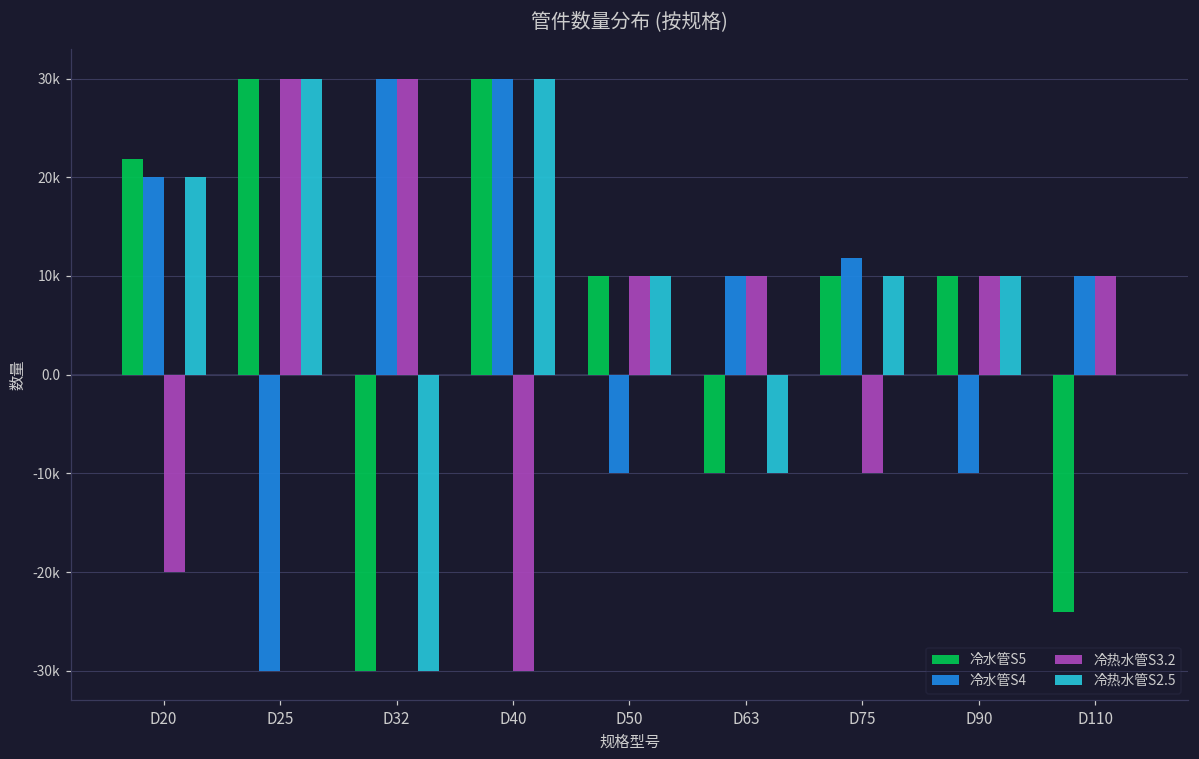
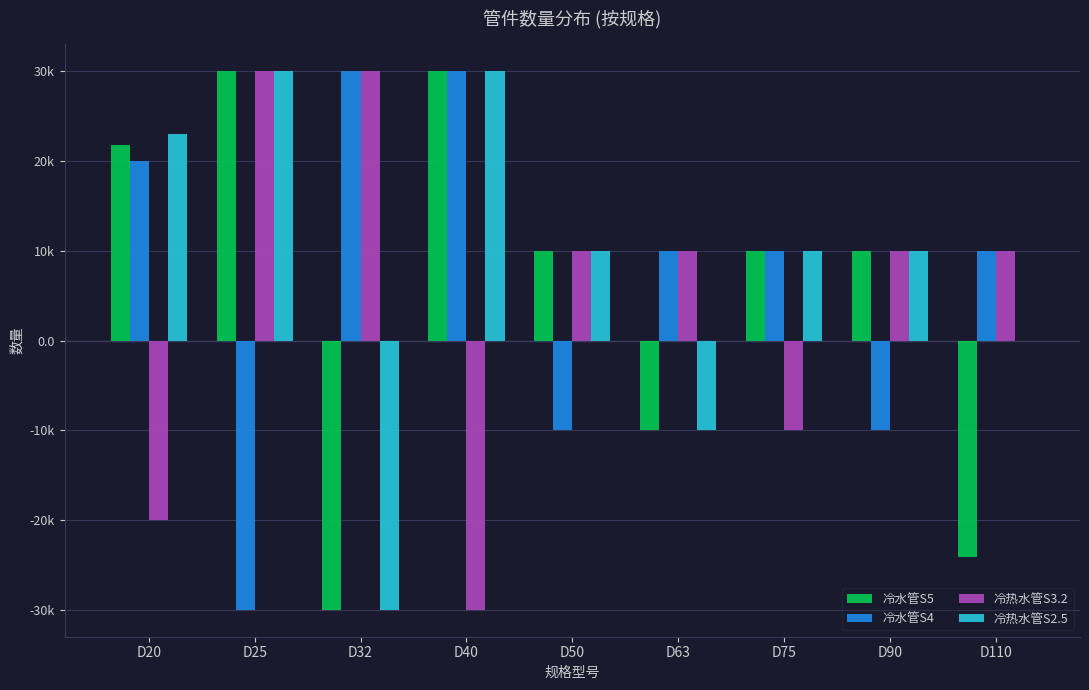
冷热水管S2.5, D20: 20000 -> 23000
冷水管S4, D75: 12000 -> 10000
